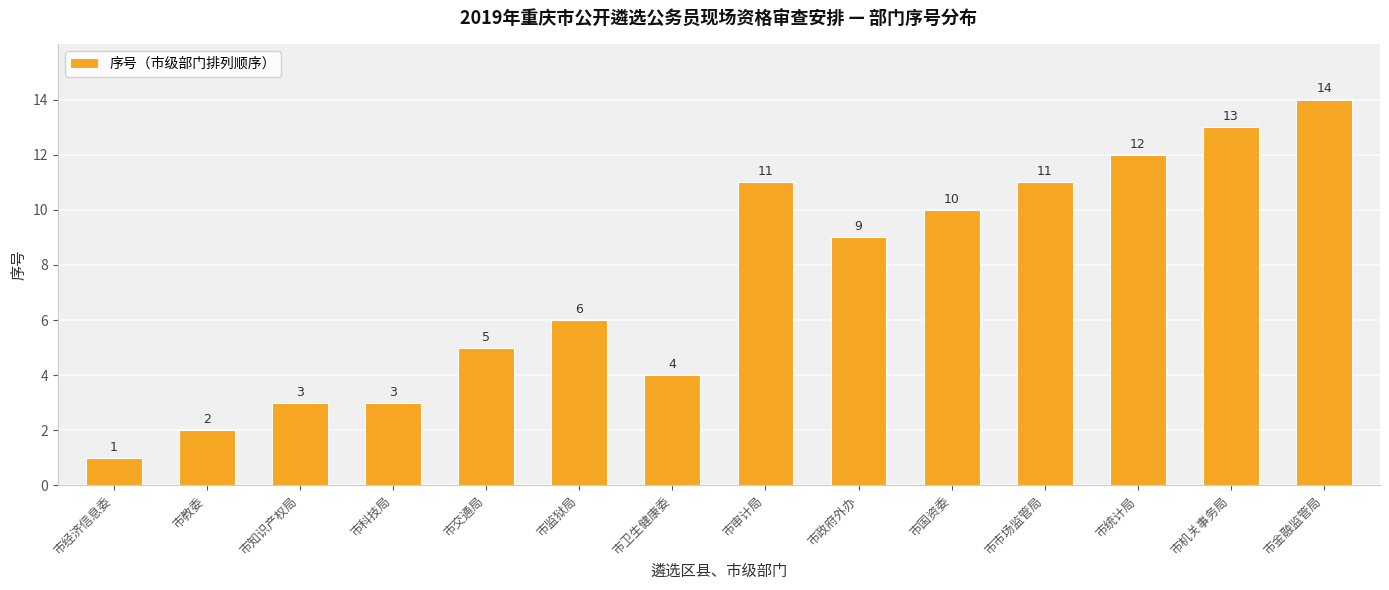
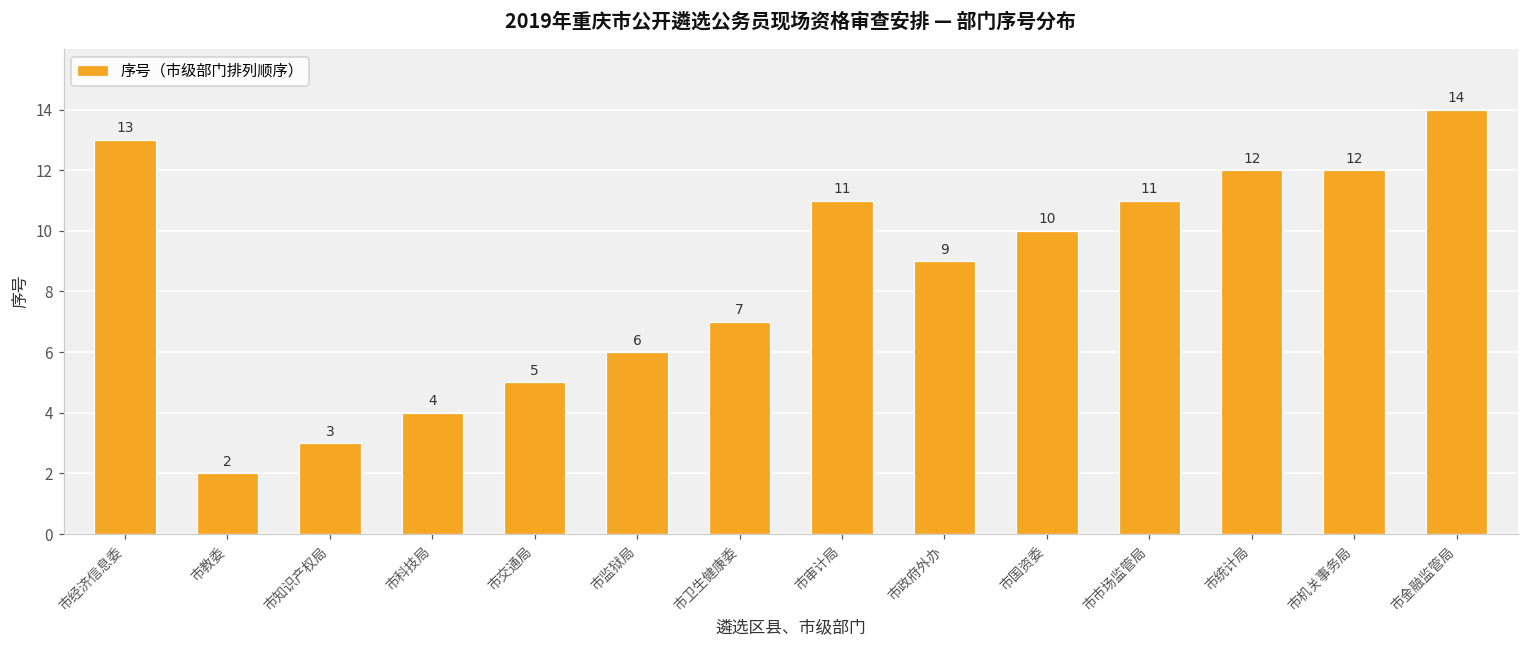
市经济信息委: 1 -> 13
市科技局: 3 -> 4
市卫生健康委: 4 -> 7
市机关事务局: 13 -> 12
